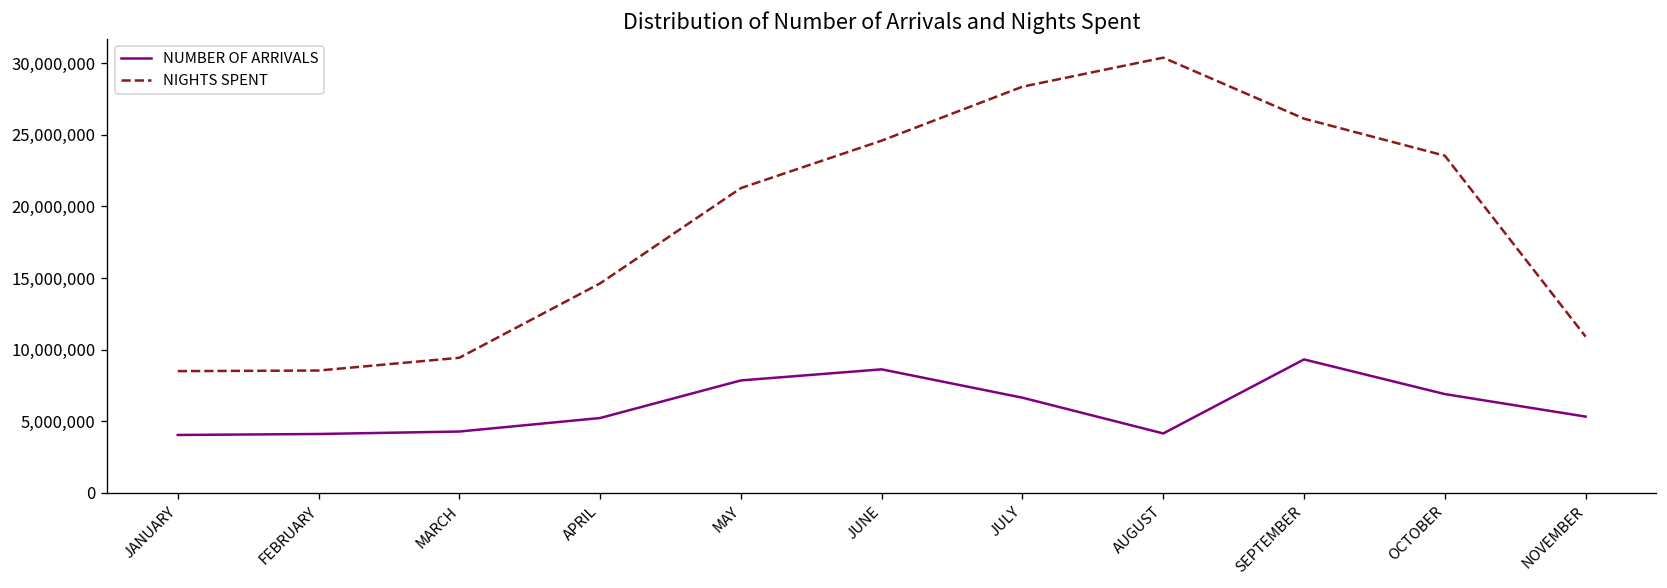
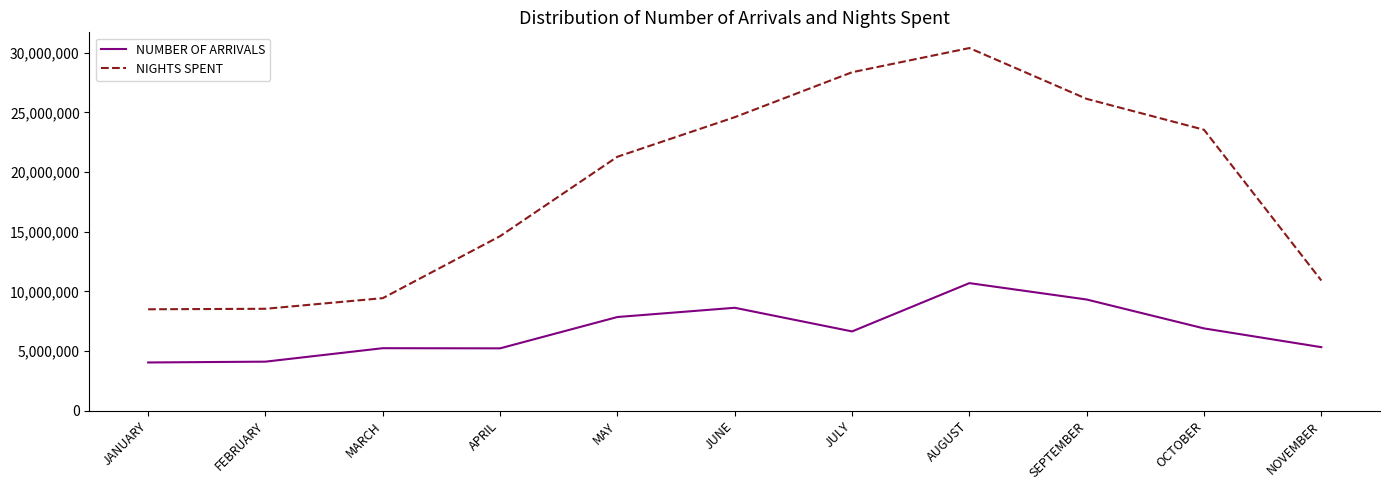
NUMBER OF ARRIVALS, MARCH: 4,300,000 -> 5,200,000
NUMBER OF ARRIVALS, AUGUST: 4,200,000 -> 10,700,000
